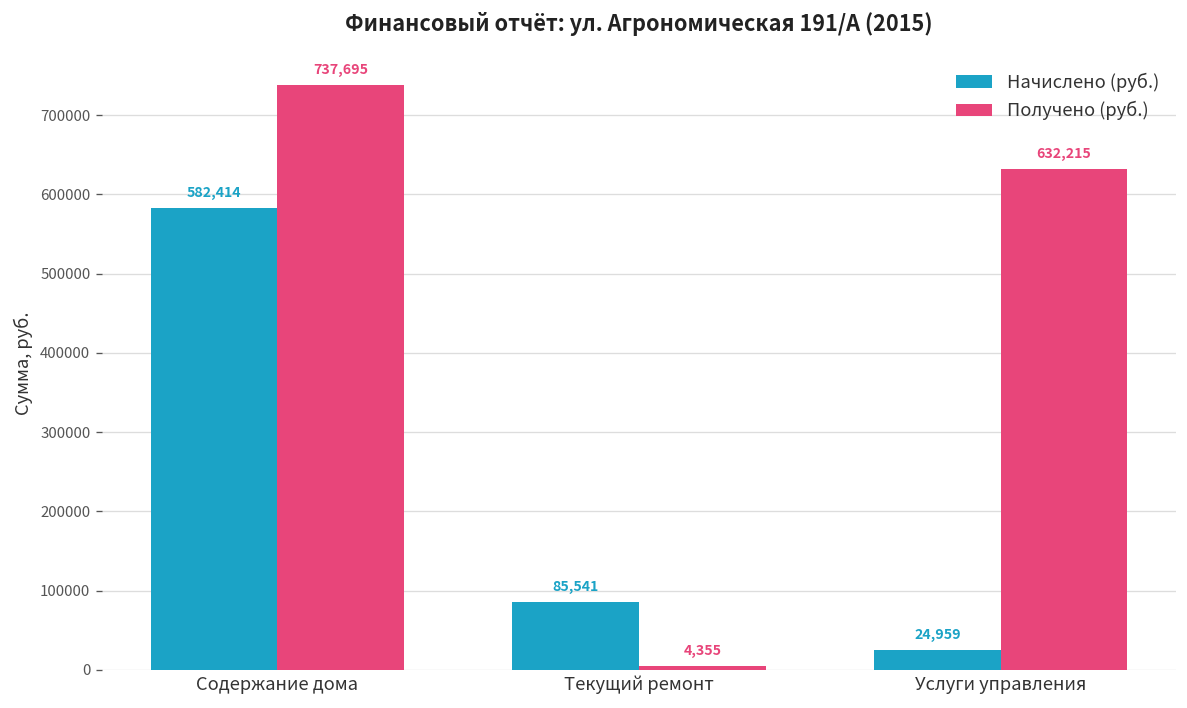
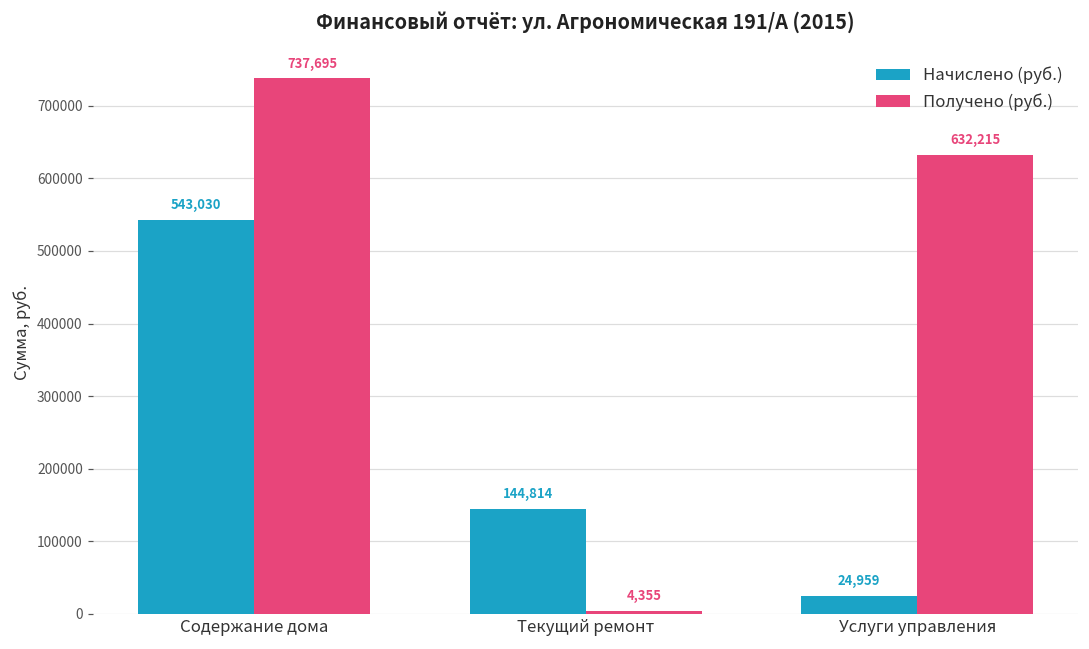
Начислено (руб.), Содержание дома: 582,414 -> 543,030
Начислено (руб.), Текущий ремонт: 85,541 -> 144,814
